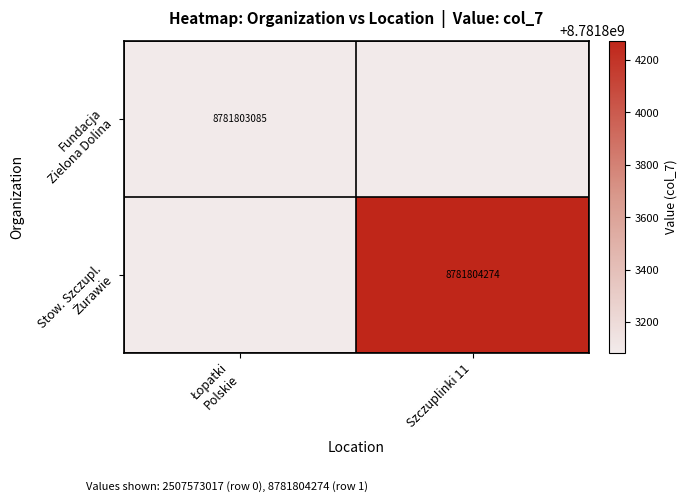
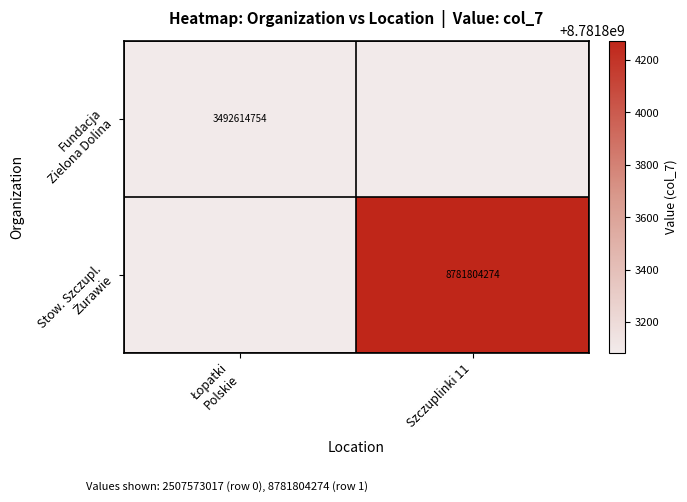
Fundacja Zielona Dolina, Łopatki Polskie: 8781803085 -> 3492614754
